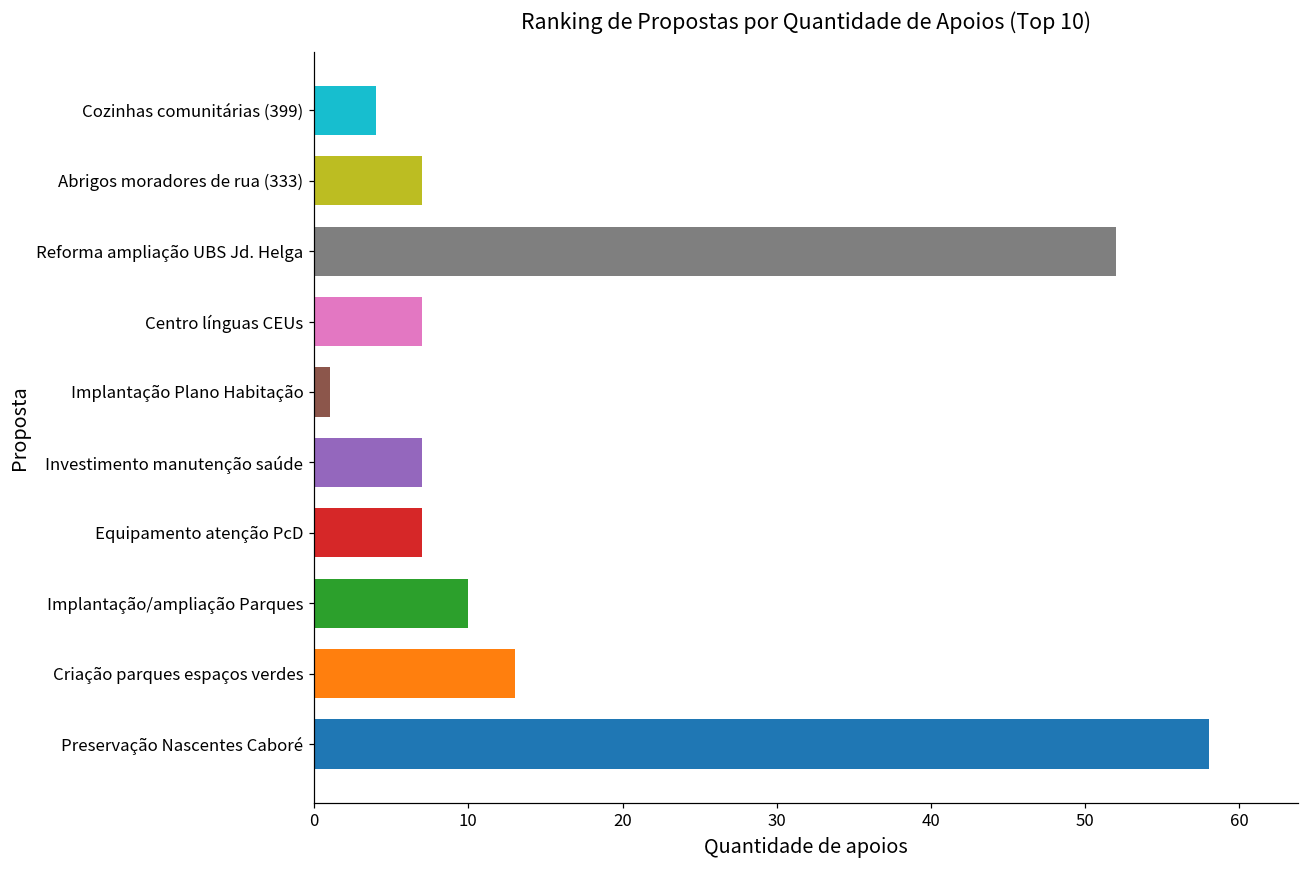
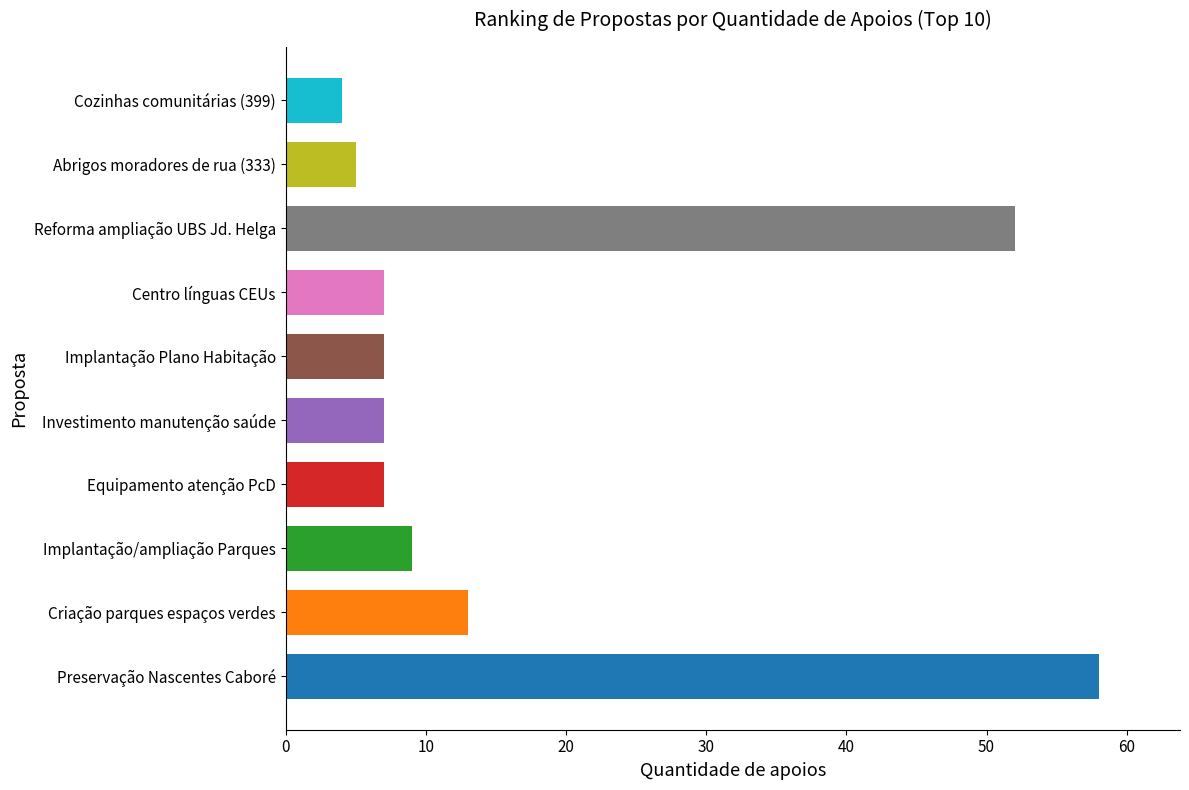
Abrigos moradores de rua (333): 7 -> 5
Implantação Plano Habitação: 1 -> 7
Implantação/ampliação Parques: 10 -> 9
